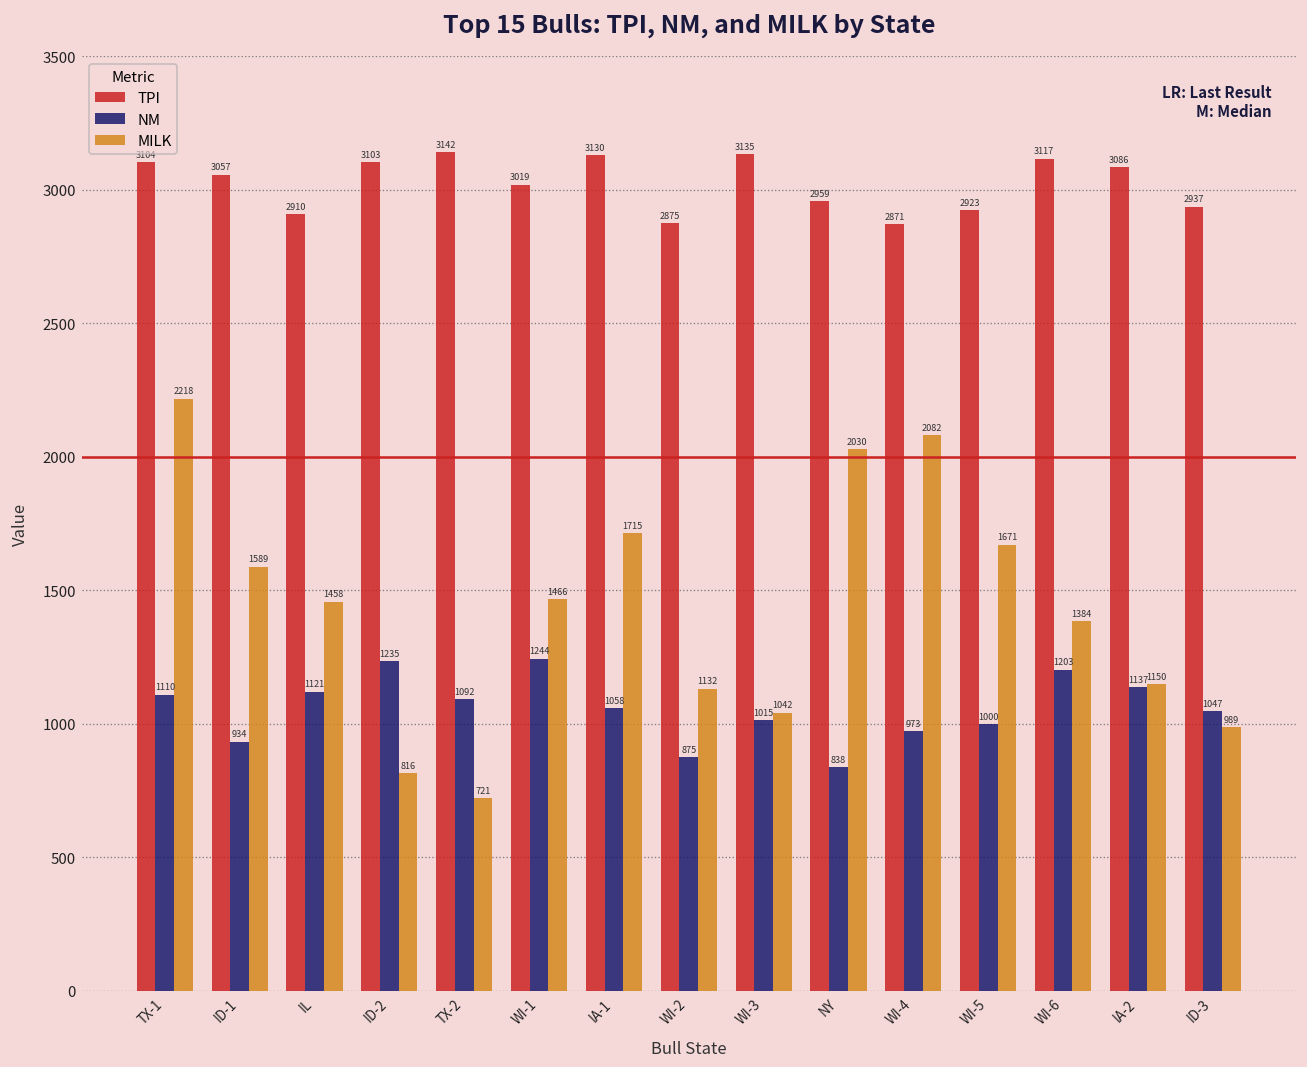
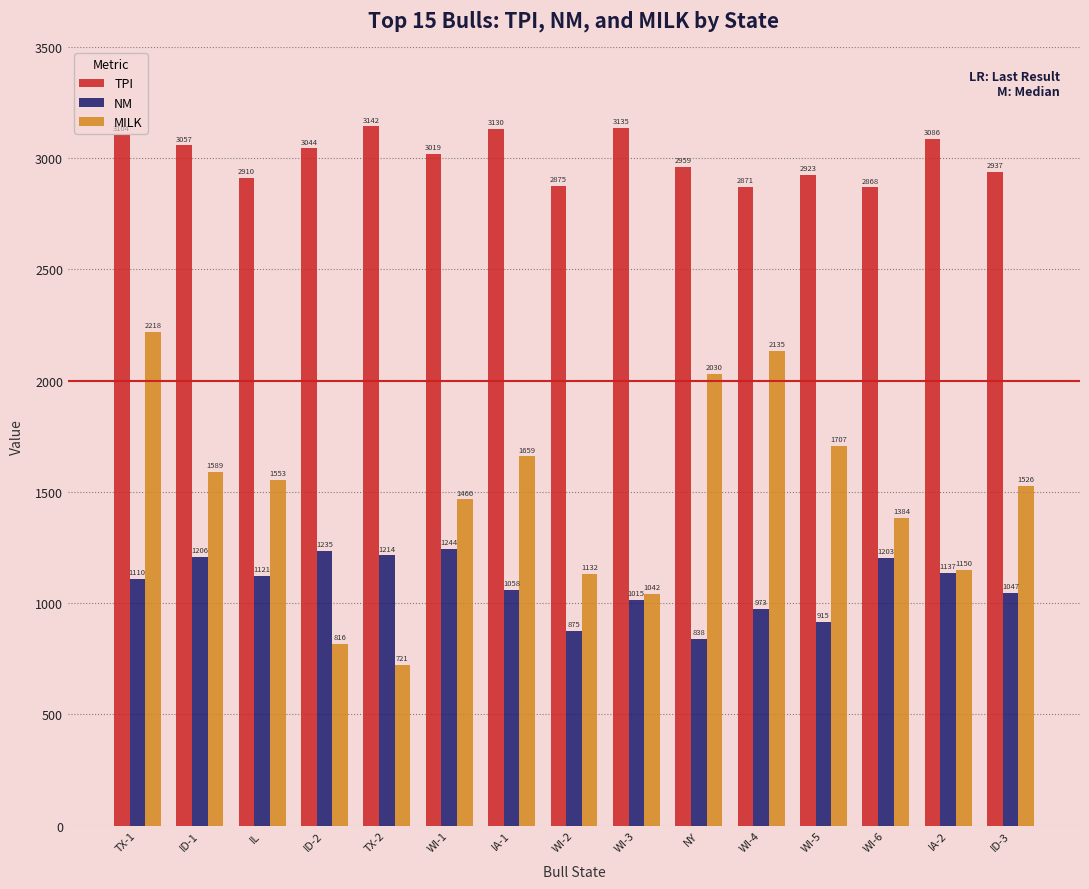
NM, ID-1: 934 -> 1206
MILK, IL: 1458 -> 1553
TPI, ID-2: 3103 -> 3044
NM, TX-2: 1092 -> 1214
MILK, IA-1: 1715 -> 1659
MILK, WI-4: 2082 -> 2135
NM, WI-5: 1000 -> 915
MILK, WI-5: 1671 -> 1707
TPI, WI-6: 3117 -> 2868
MILK, ID-3: 989 -> 1526
